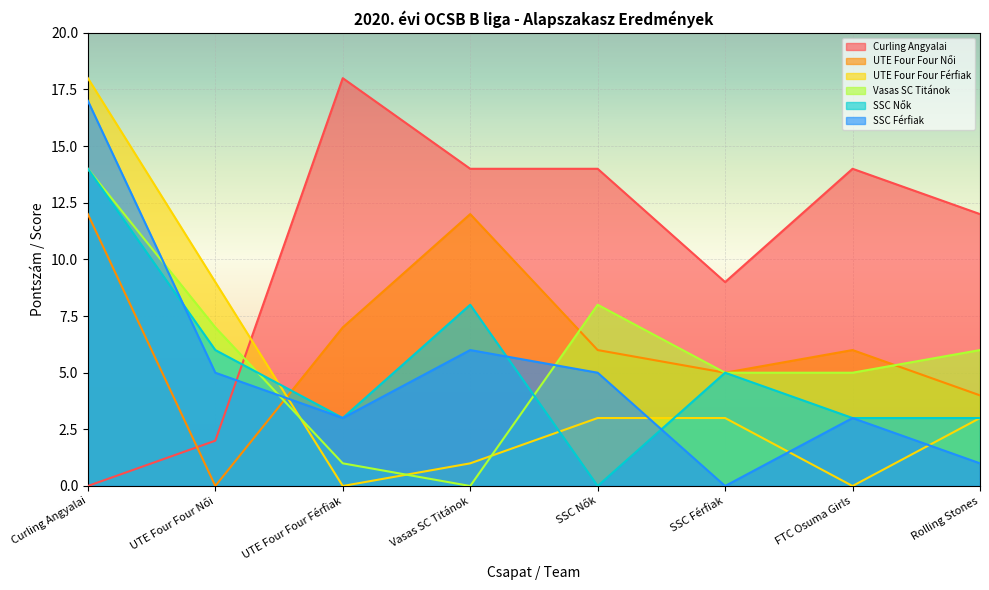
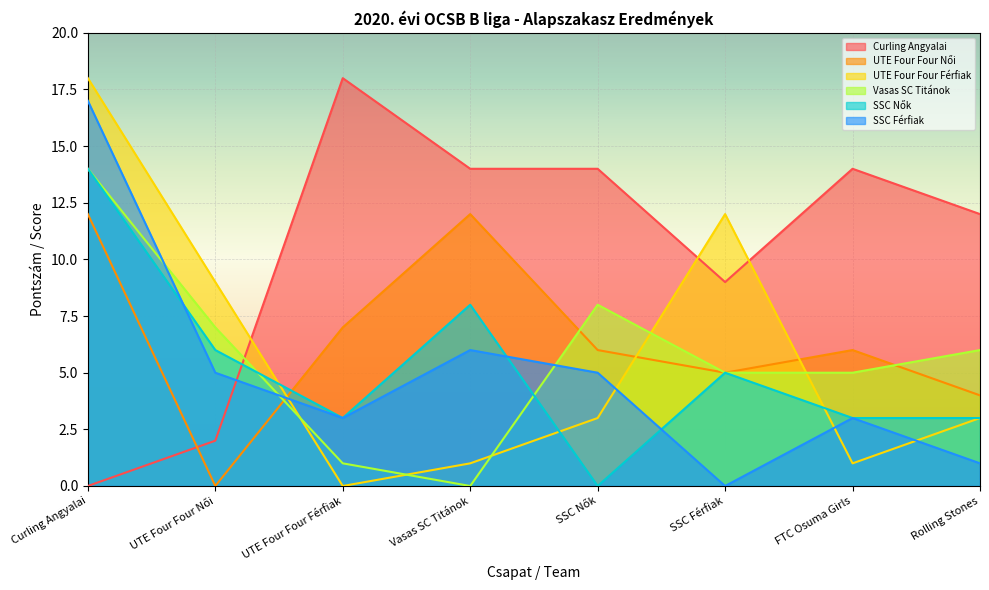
UTE Four Four Férfiak, SSC Férfiak: 3 -> 12
UTE Four Four Férfiak, FTC Osuma Girls: 0 -> 1
